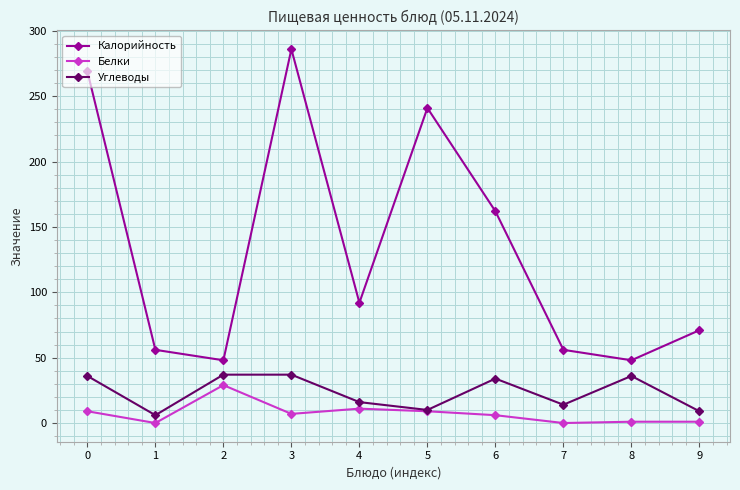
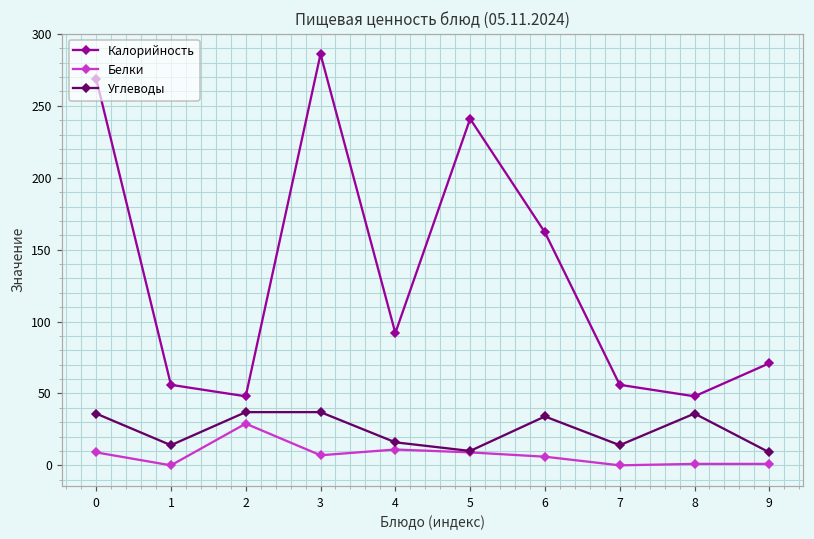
Углеводы, 1: 6 -> 14
